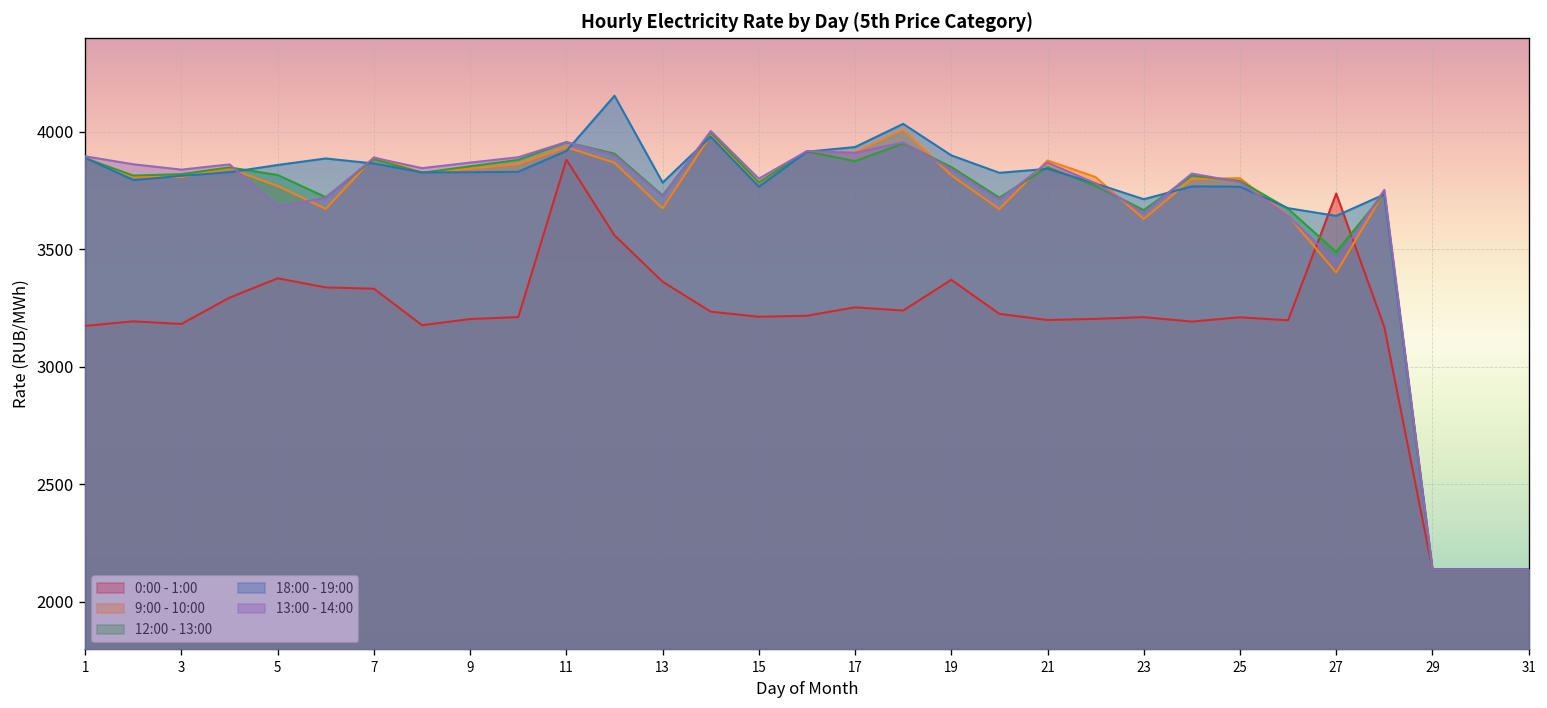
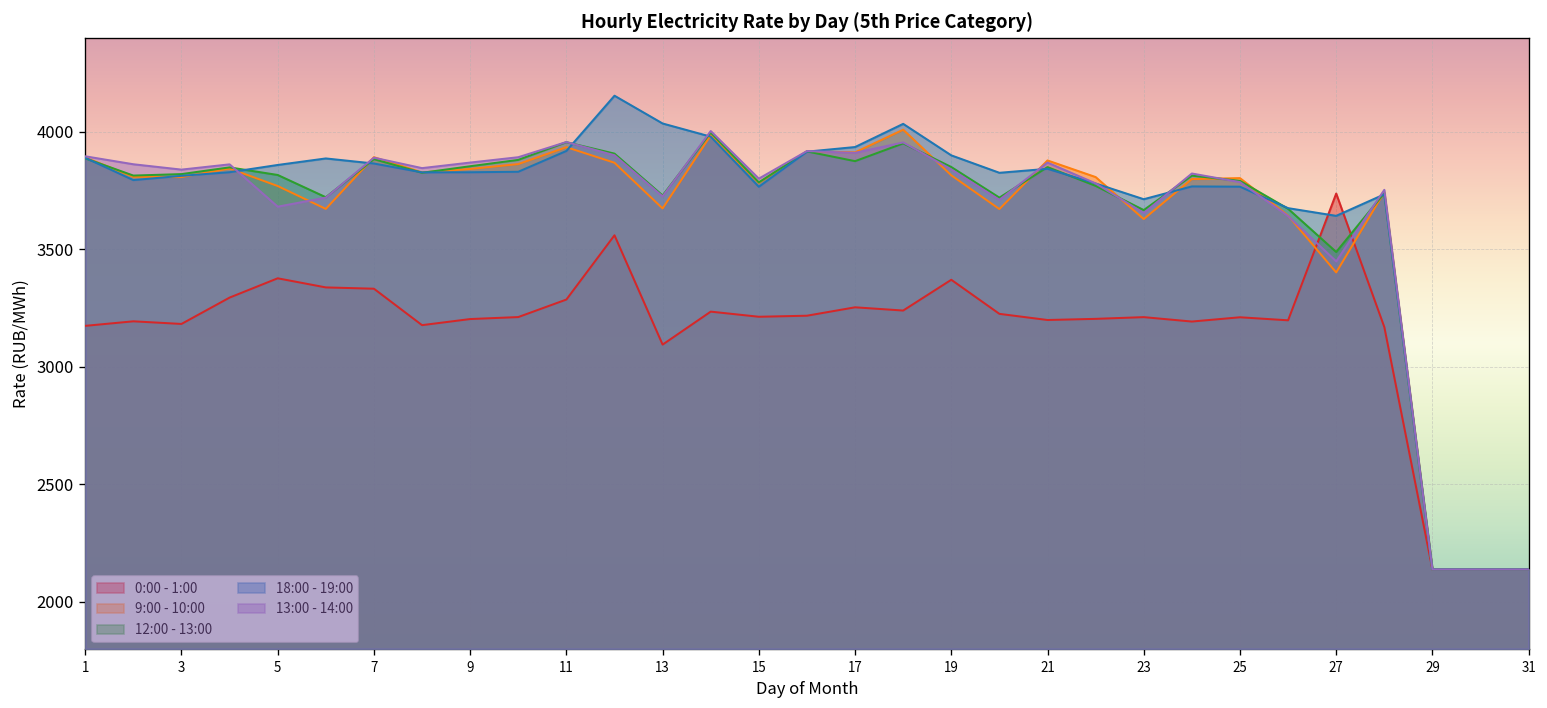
0:00 - 1:00, 11: 3880 -> 3290
0:00 - 1:00, 13: 3360 -> 3090
18:00 - 19:00, 13: 3780 -> 4040
